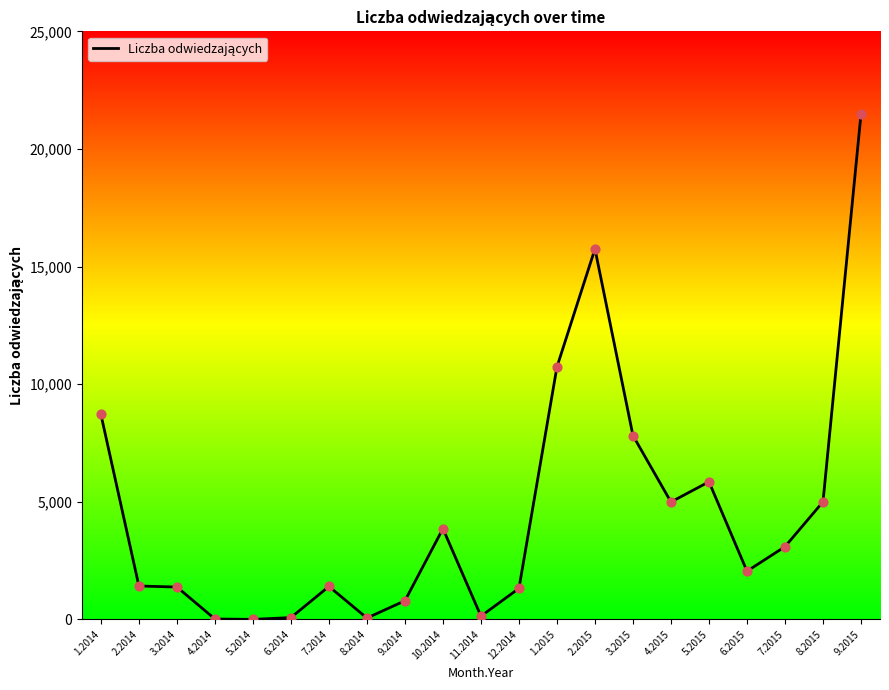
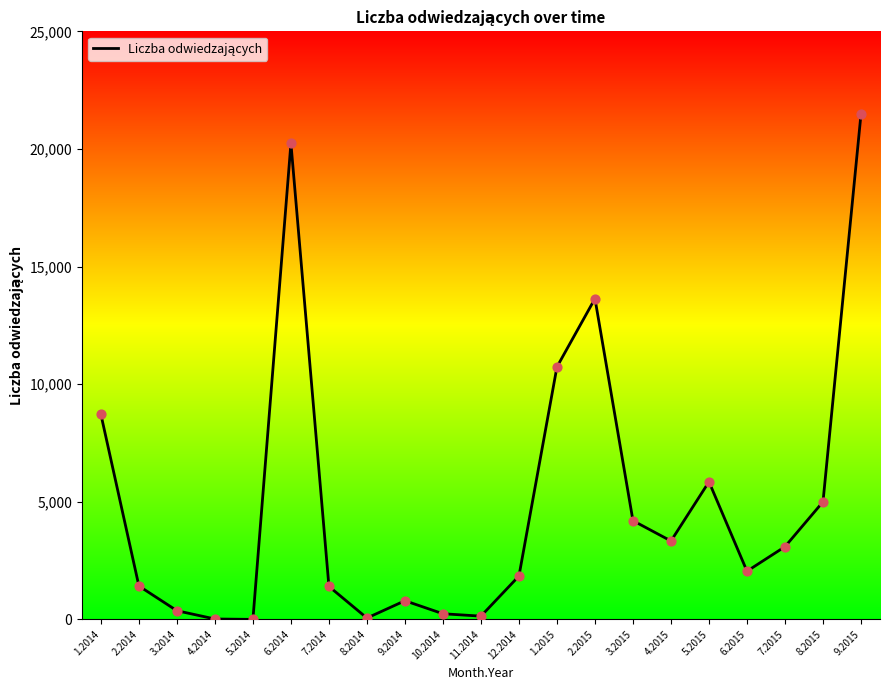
3.2014: 1,400 -> 400
6.2014: 100 -> 20,200
10.2014: 3,900 -> 200
12.2014: 1,300 -> 1,800
2.2015: 15,800 -> 13,600
3.2015: 7,800 -> 4,200
4.2015: 5,000 -> 3,300
